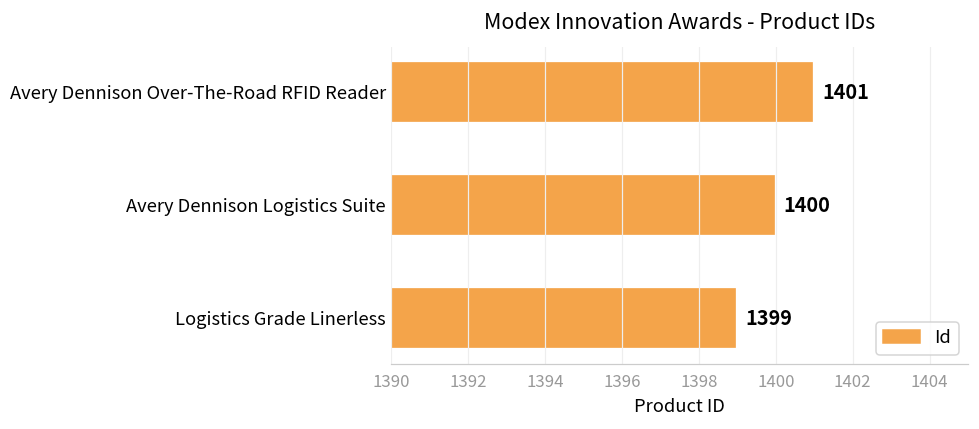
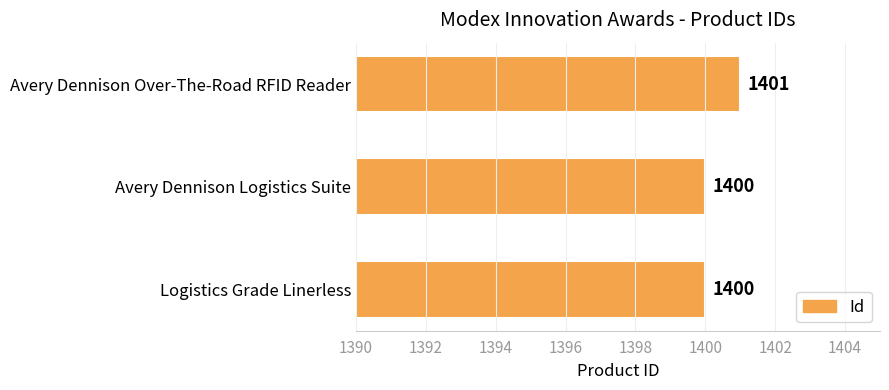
Logistics Grade Linerless: 1399 -> 1400
